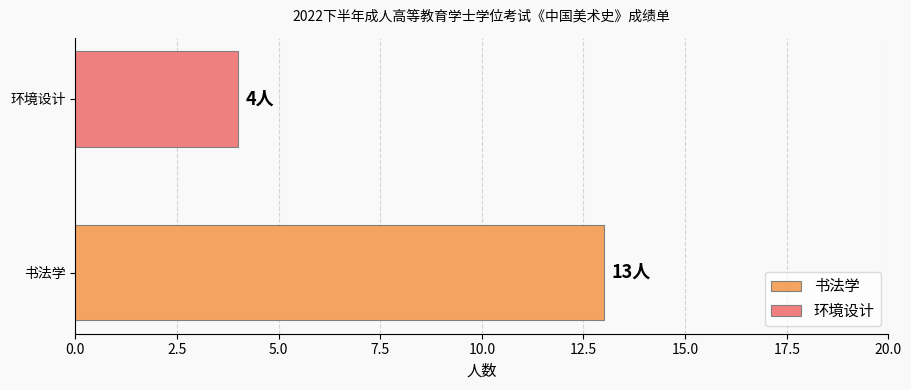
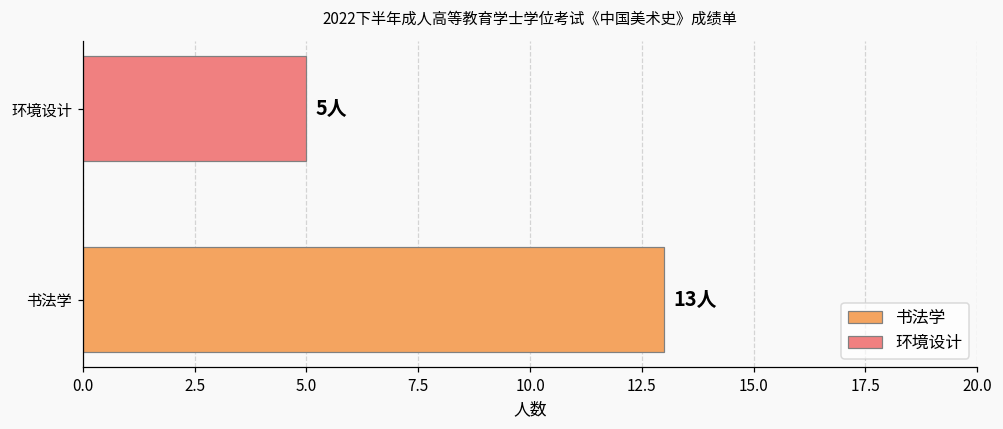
环境设计: 4人 -> 5人
